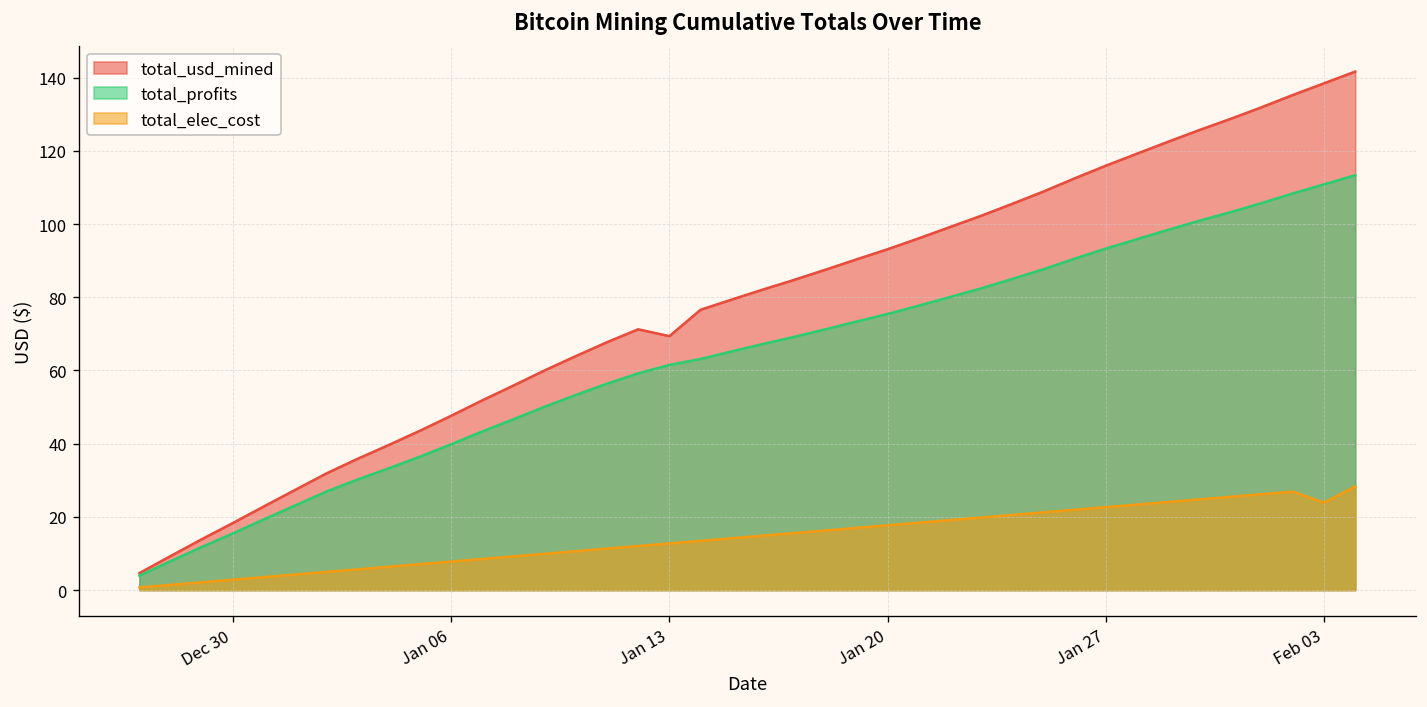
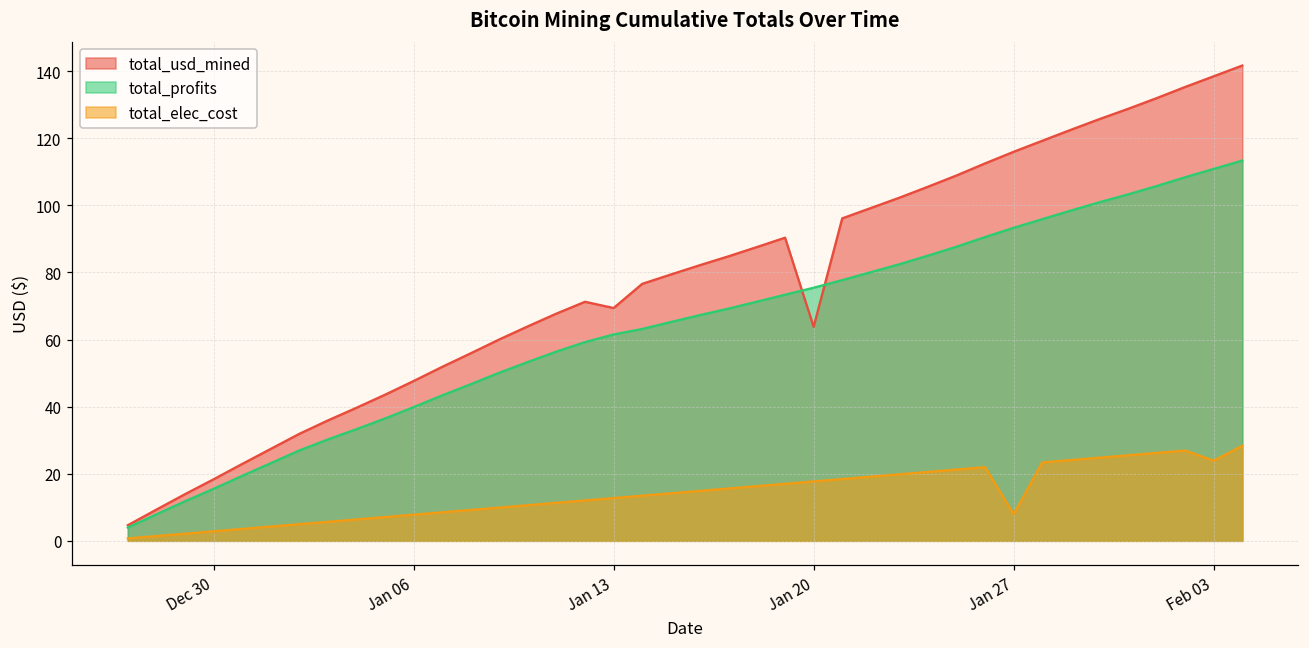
total_usd_mined, Jan 20: 93 -> 64
total_elec_cost, Jan 27: 23 -> 8
